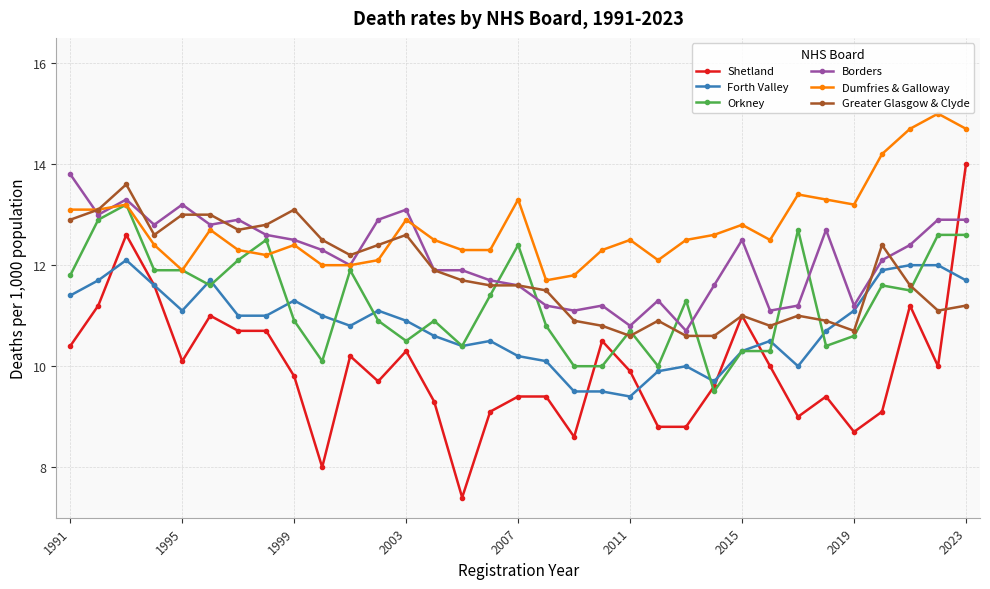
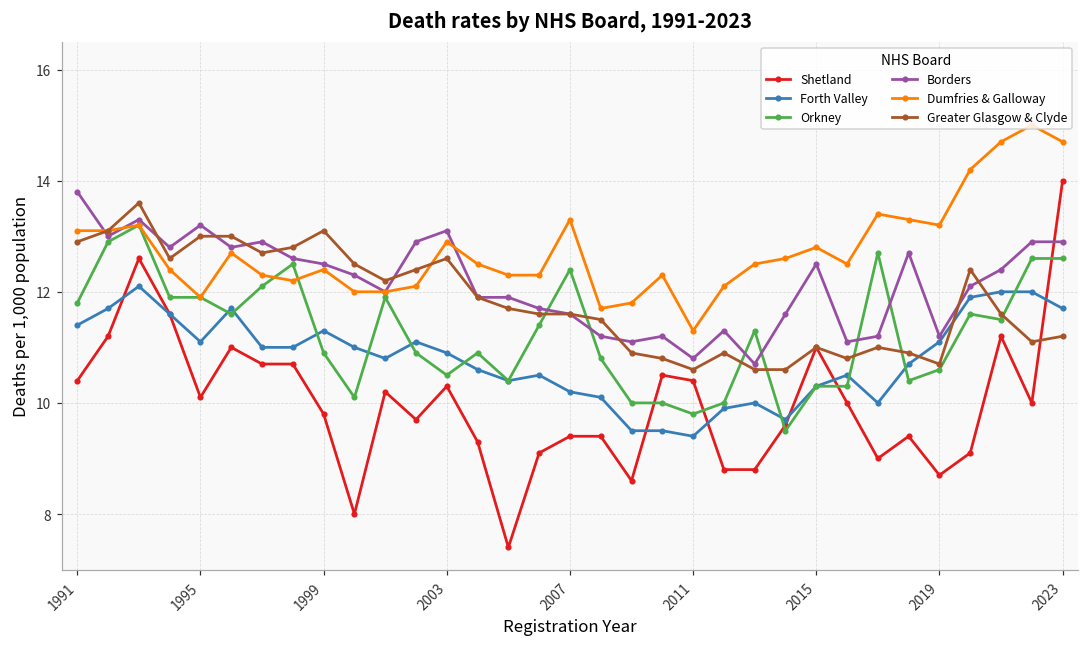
Shetland, 2011: 9.9 -> 10.4
Orkney, 2011: 10.7 -> 9.8
Dumfries & Galloway, 2011: 12.5 -> 11.3
